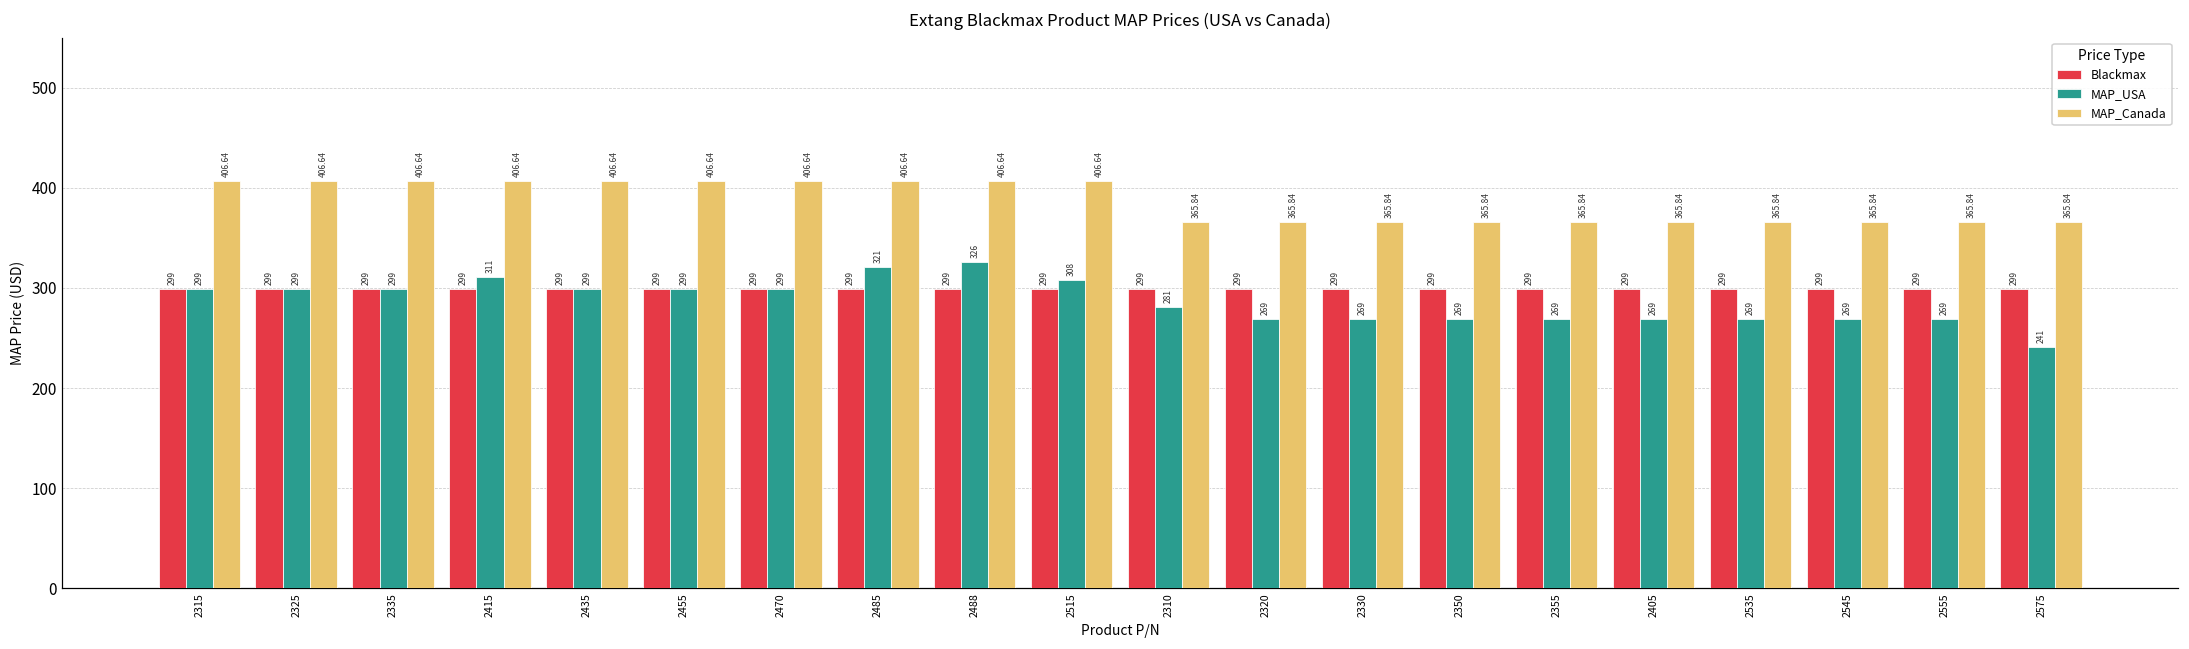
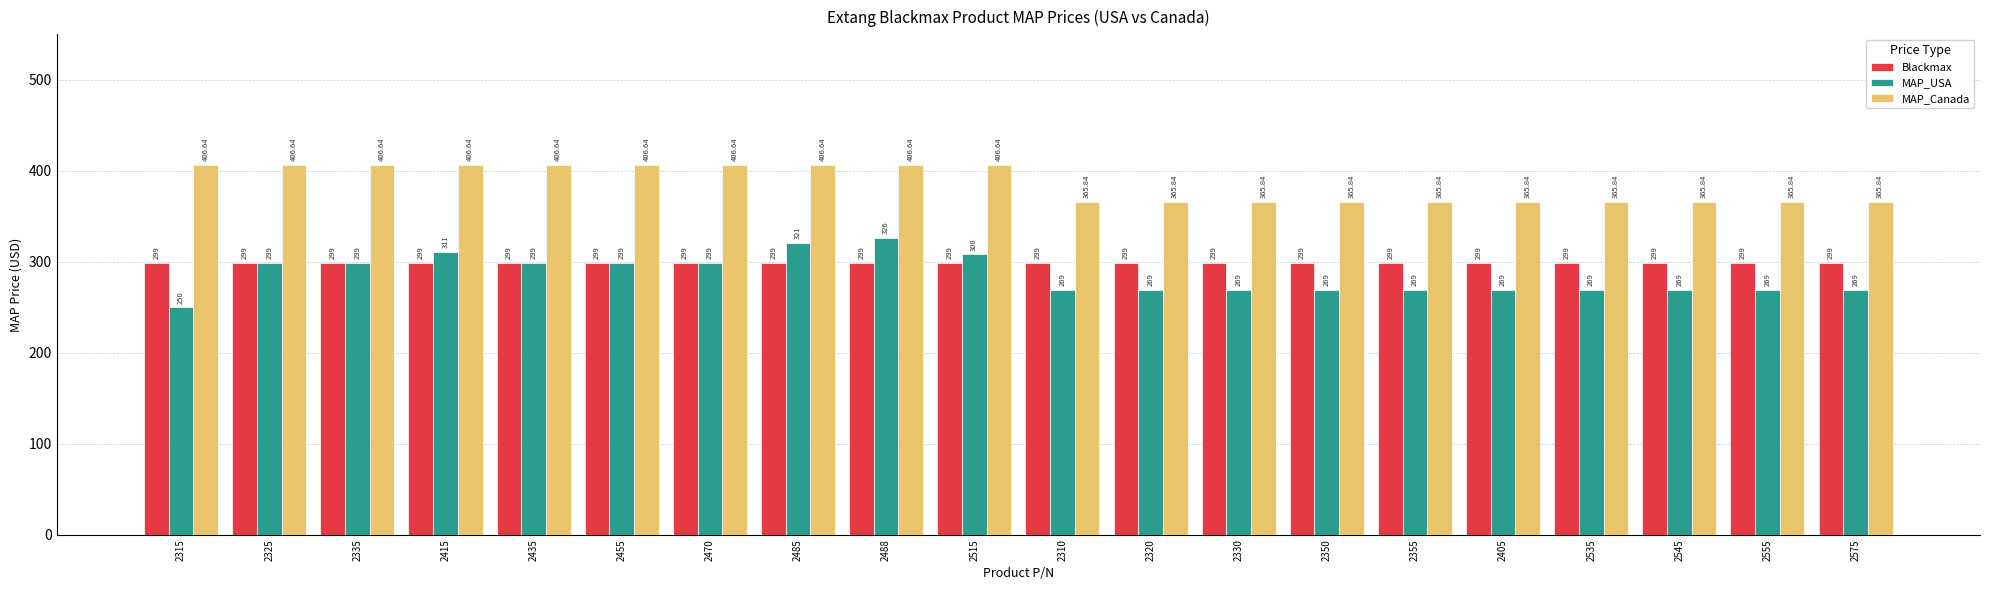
MAP_USA, 2315: 299 -> 250
MAP_USA, 2310: 281 -> 269
MAP_USA, 2575: 241 -> 269
